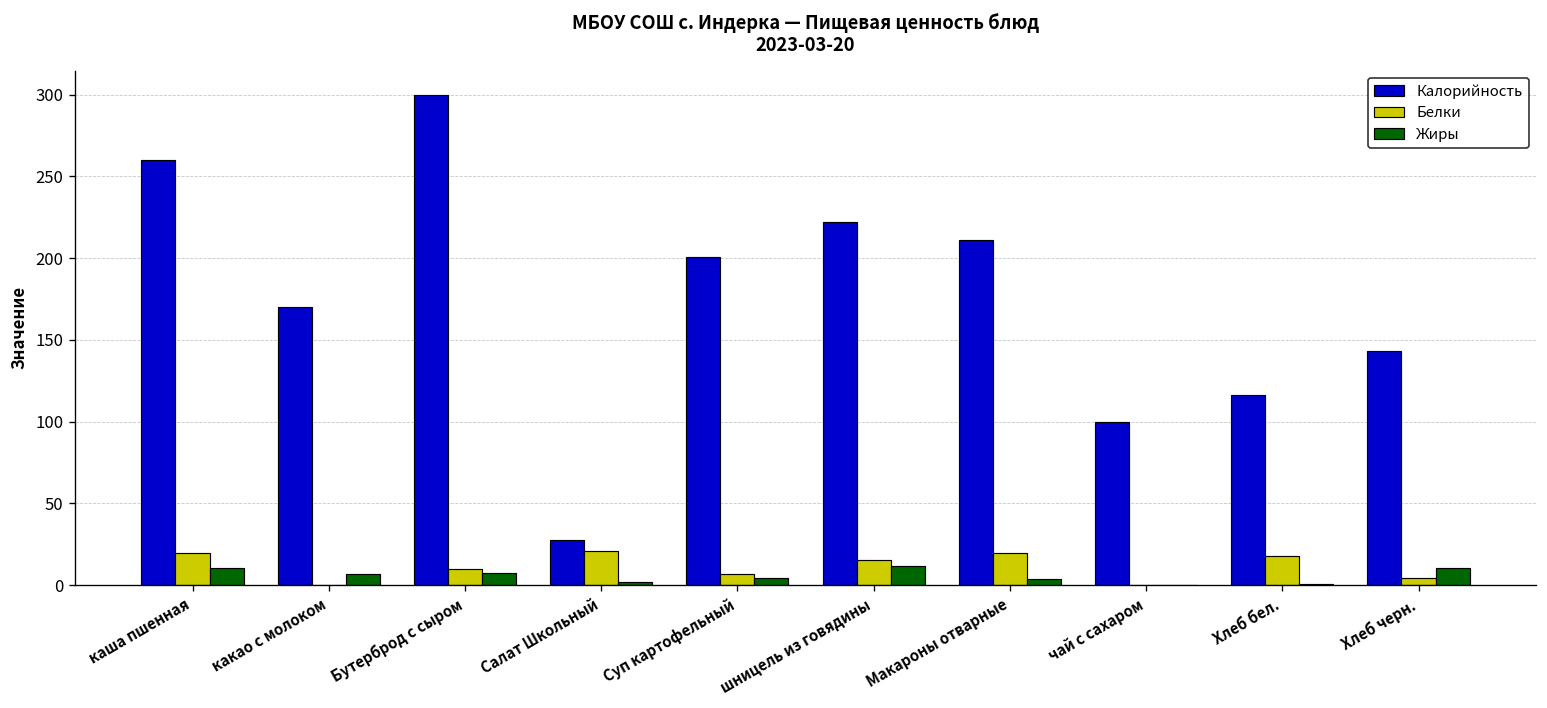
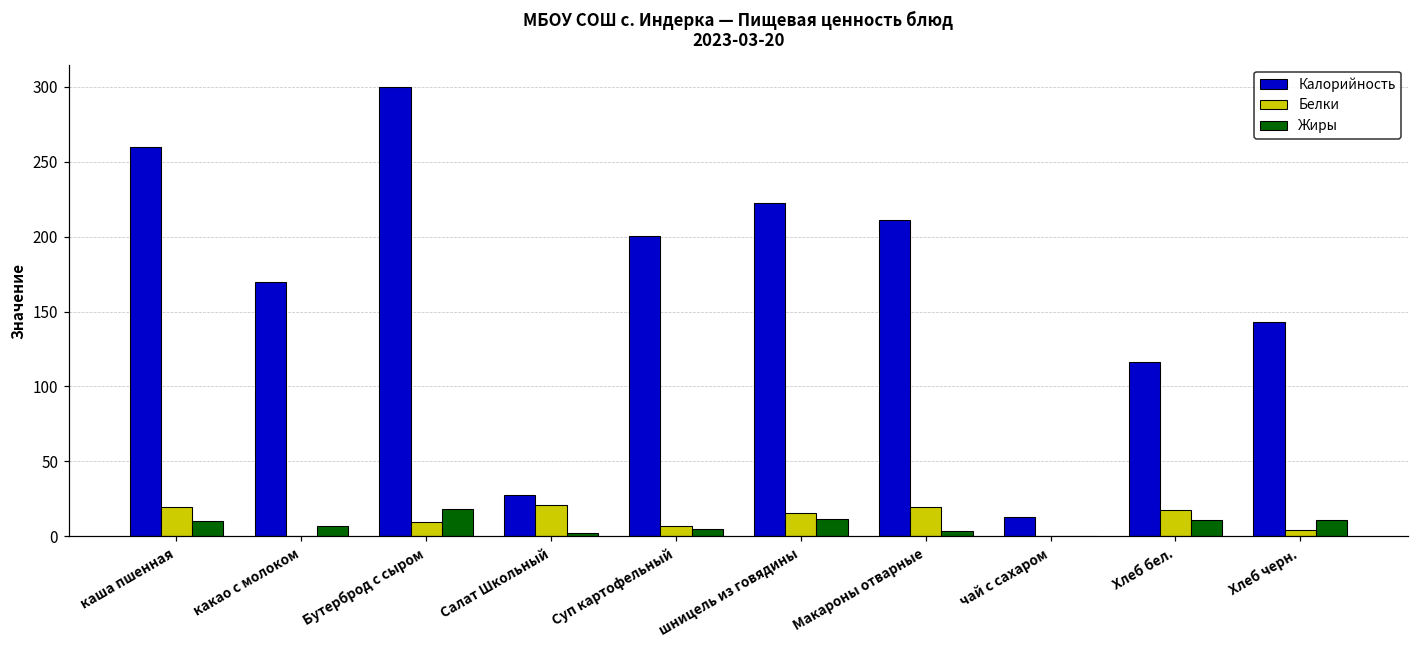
Жиры, Бутерброд с сыром: 7 -> 18
Калорийность, чай с сахаром: 100 -> 13
Жиры, Хлеб бел.: 1 -> 11
